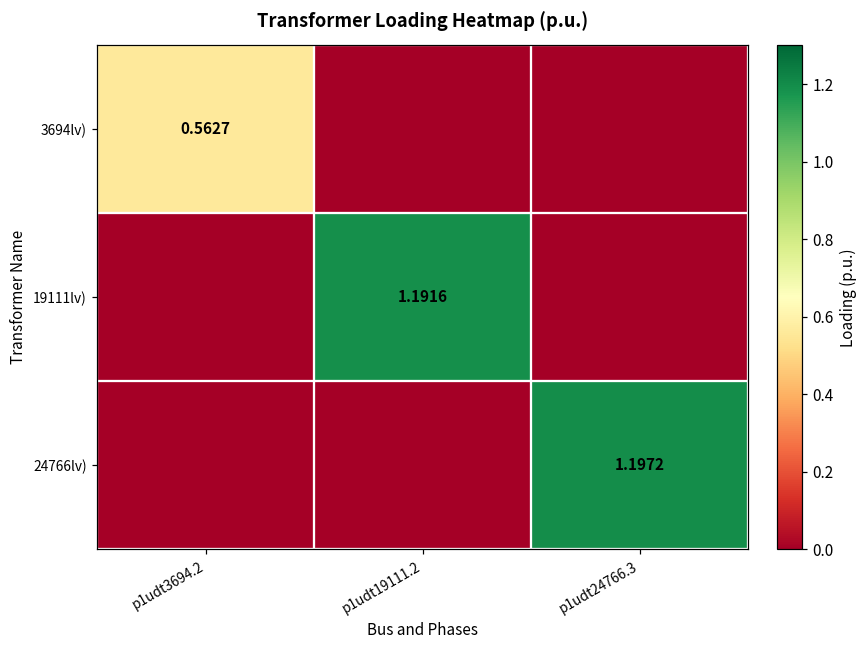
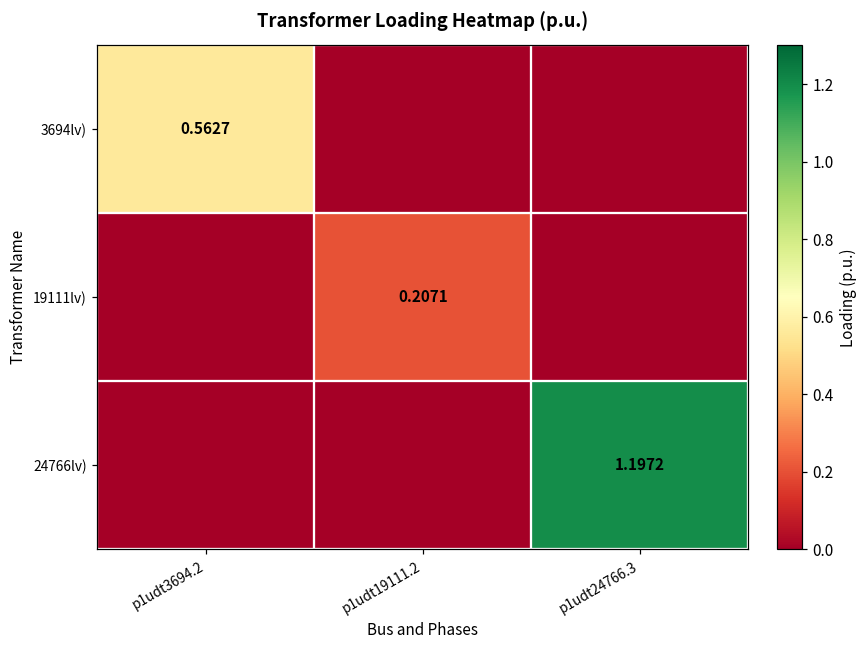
19111lv), p1udt19111.2: 1.1916 -> 0.2071
